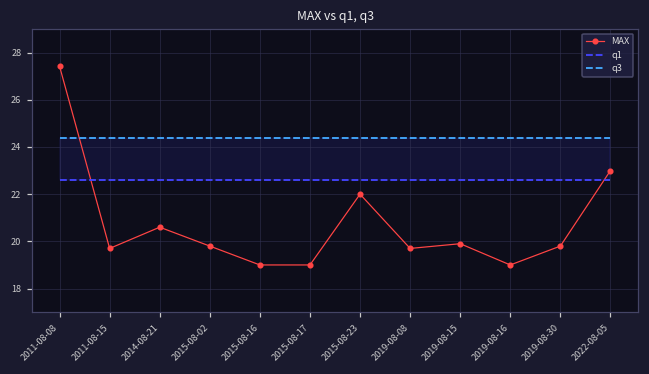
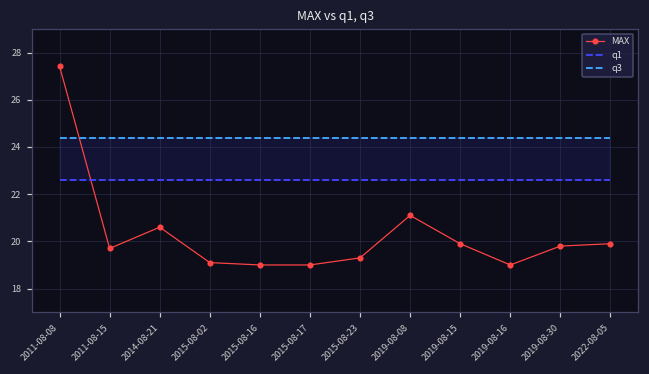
MAX, 2015-08-02: 19.8 -> 19.1
MAX, 2015-08-23: 22.0 -> 19.3
MAX, 2019-08-08: 19.7 -> 21.1
MAX, 2022-08-05: 23.0 -> 19.9
